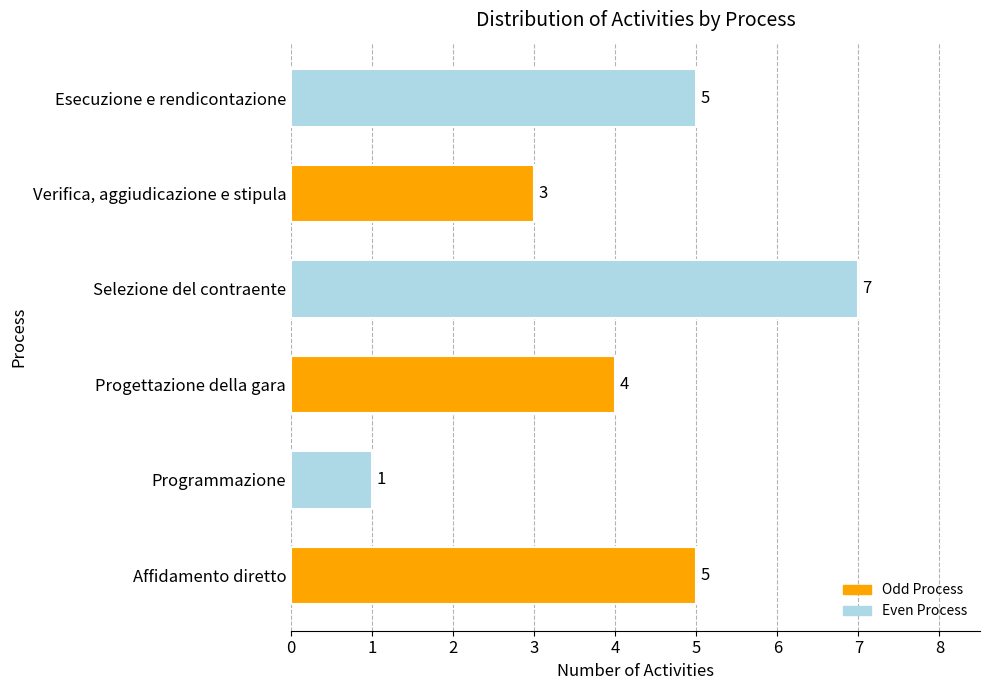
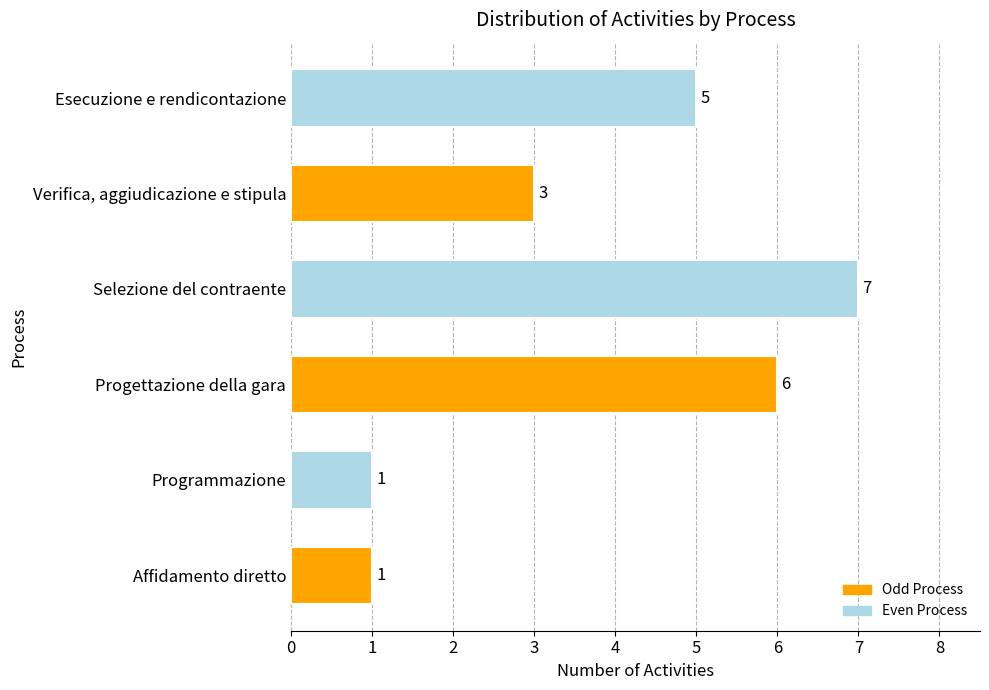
Progettazione della gara: 4 -> 6
Affidamento diretto: 5 -> 1
